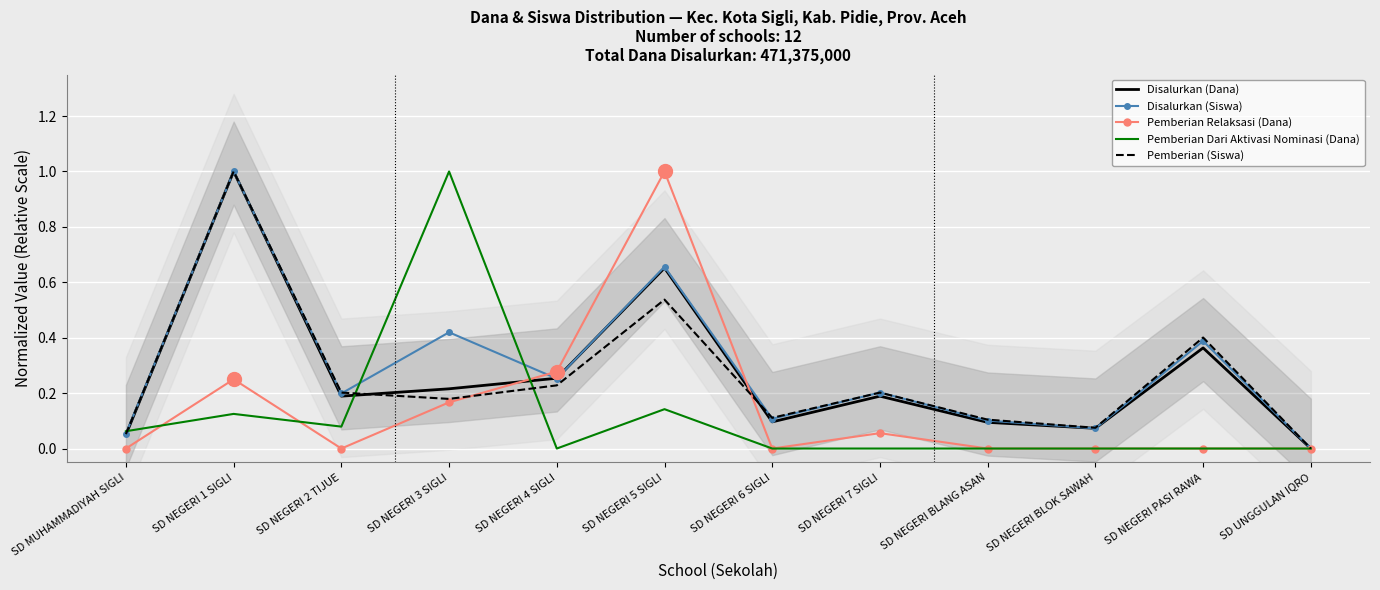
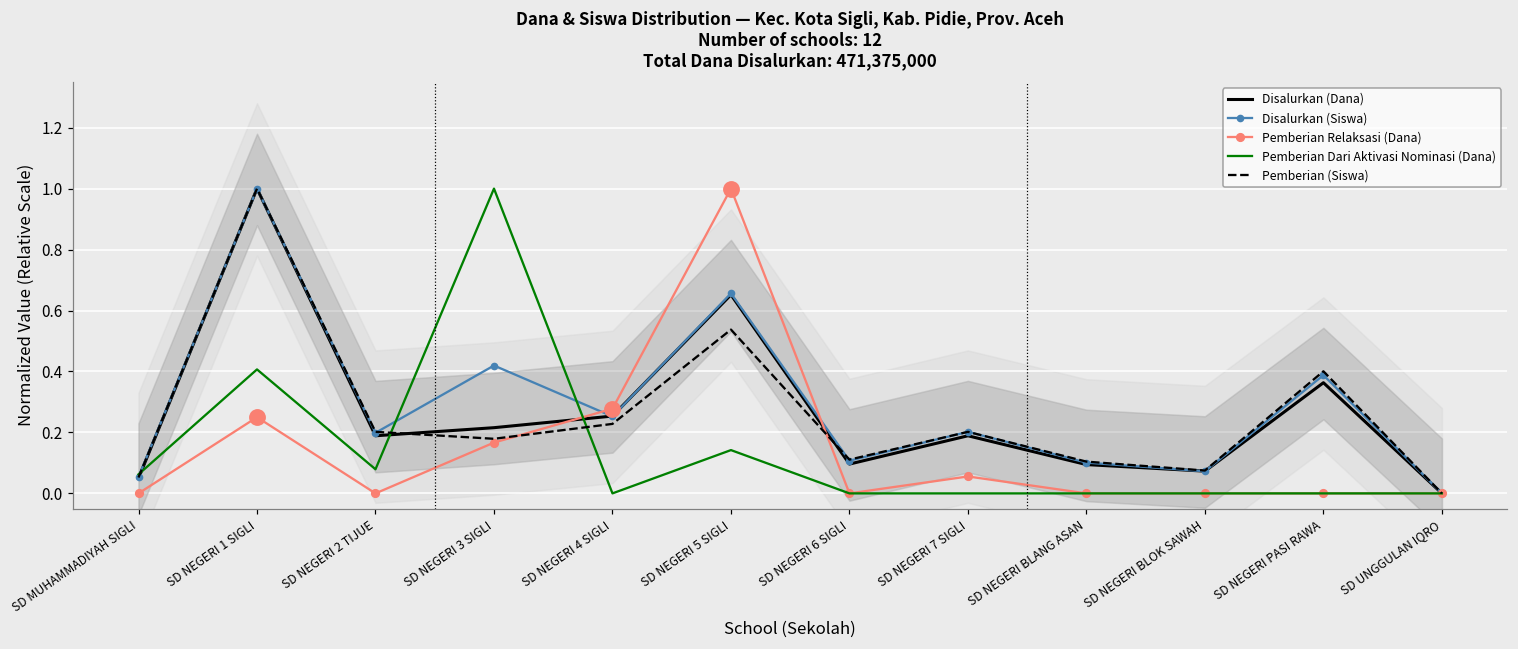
Pemberian Dari Aktivasi Nominasi (Dana), SD NEGERI 1 SIGLI: 0.13 -> 0.41
